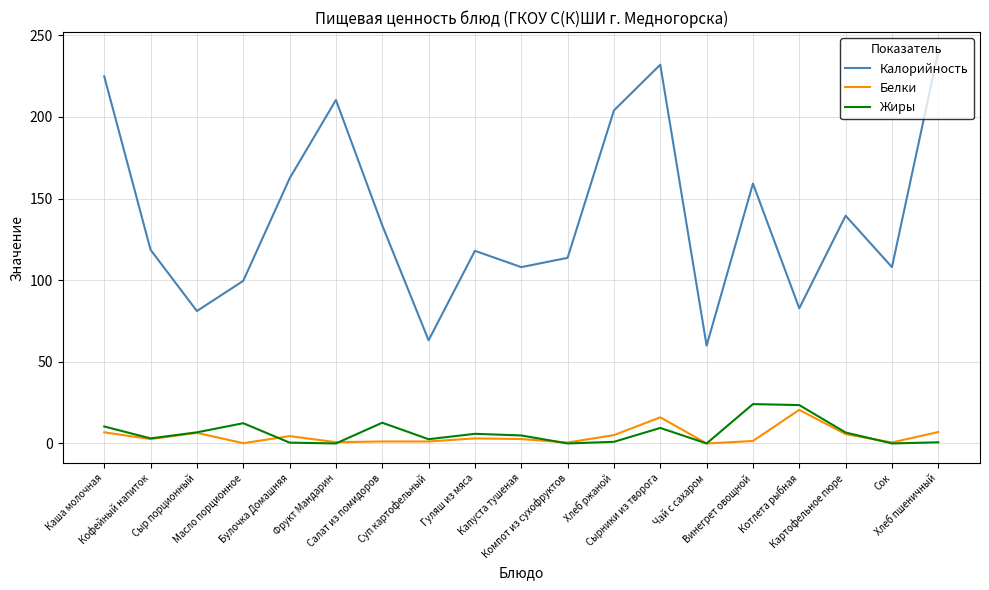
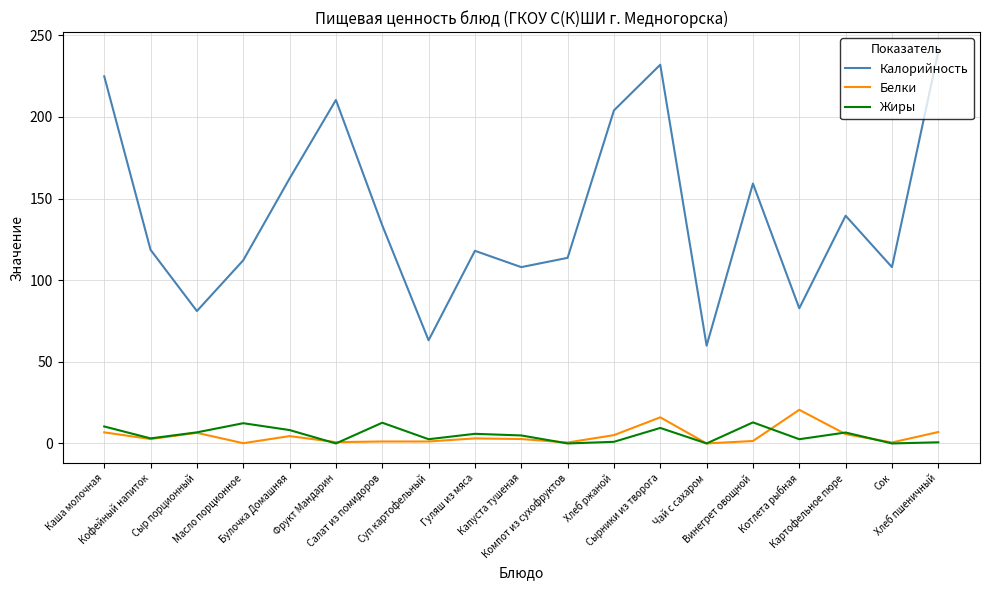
Калорийность, Масло порционное: 100 -> 112
Жиры, Булочка Домашняя: 1 -> 8
Жиры, Винегрет овощной: 24 -> 13
Жиры, Котлета рыбная: 24 -> 3
